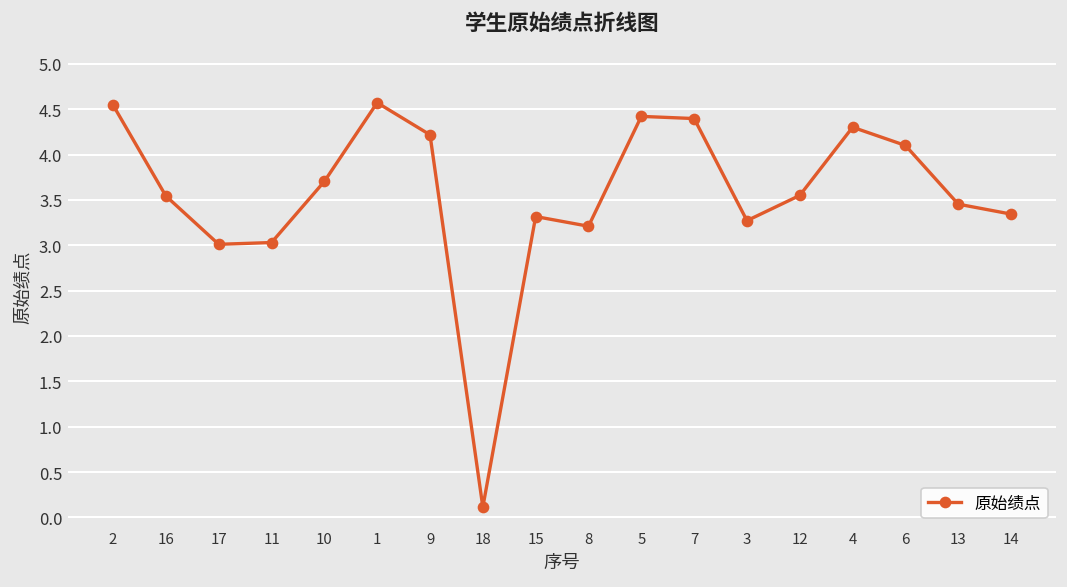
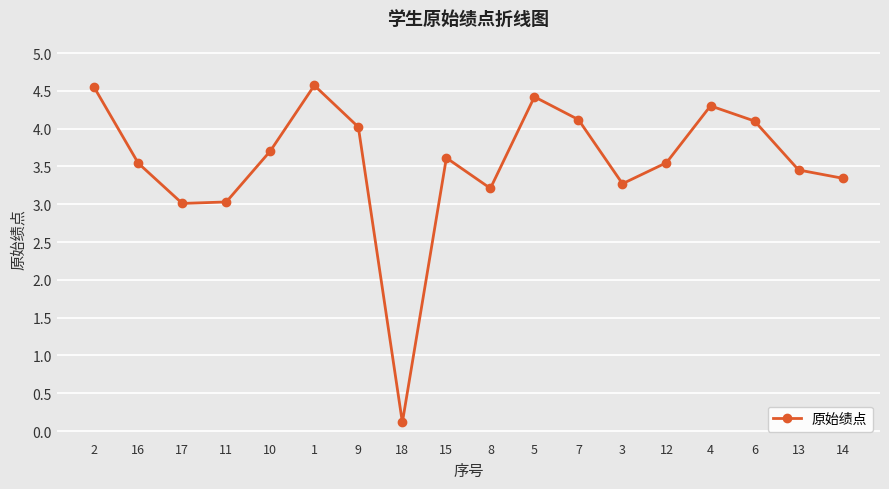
9: 4.2 -> 4.0
15: 3.3 -> 3.6
7: 4.4 -> 4.1
